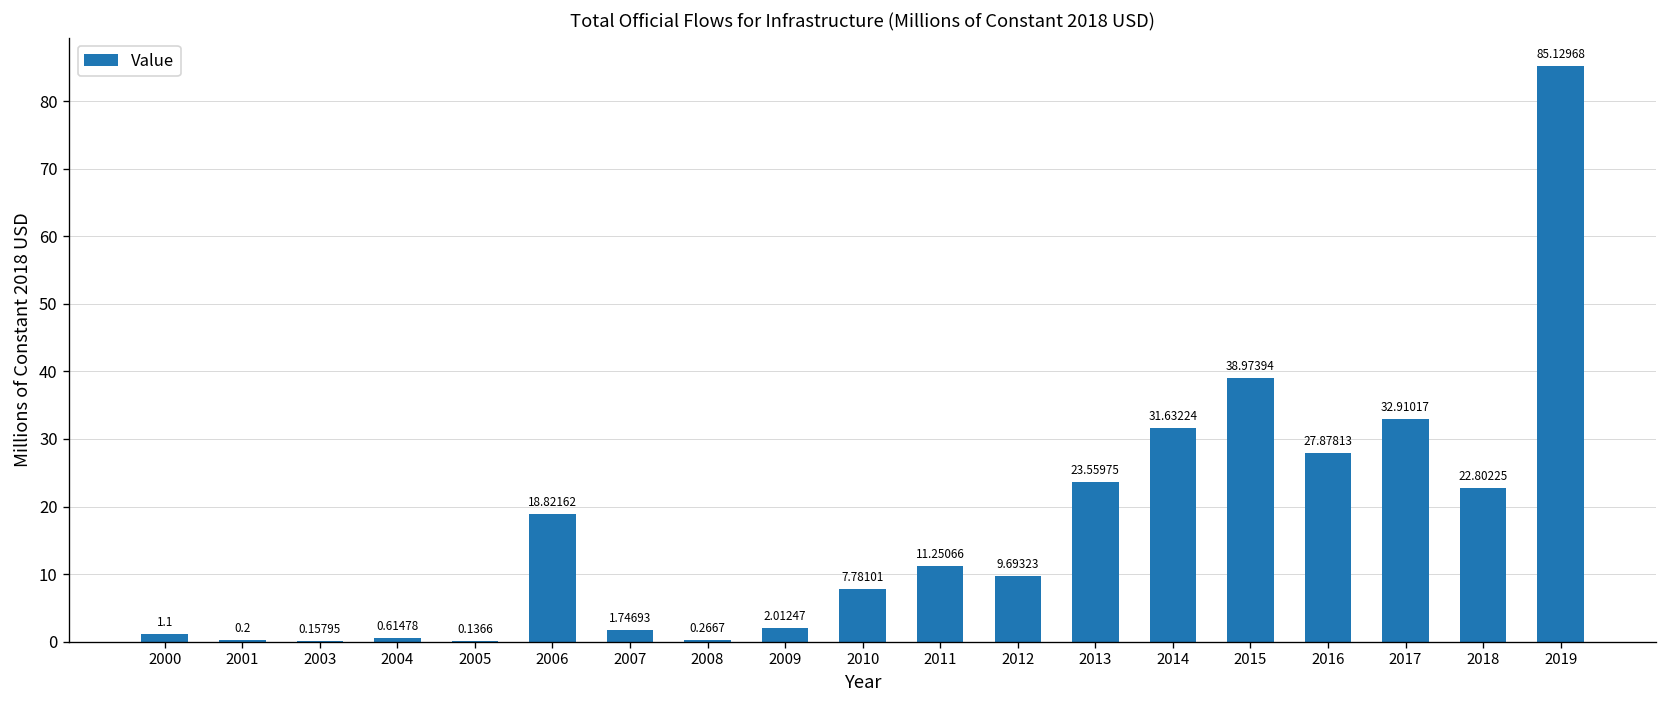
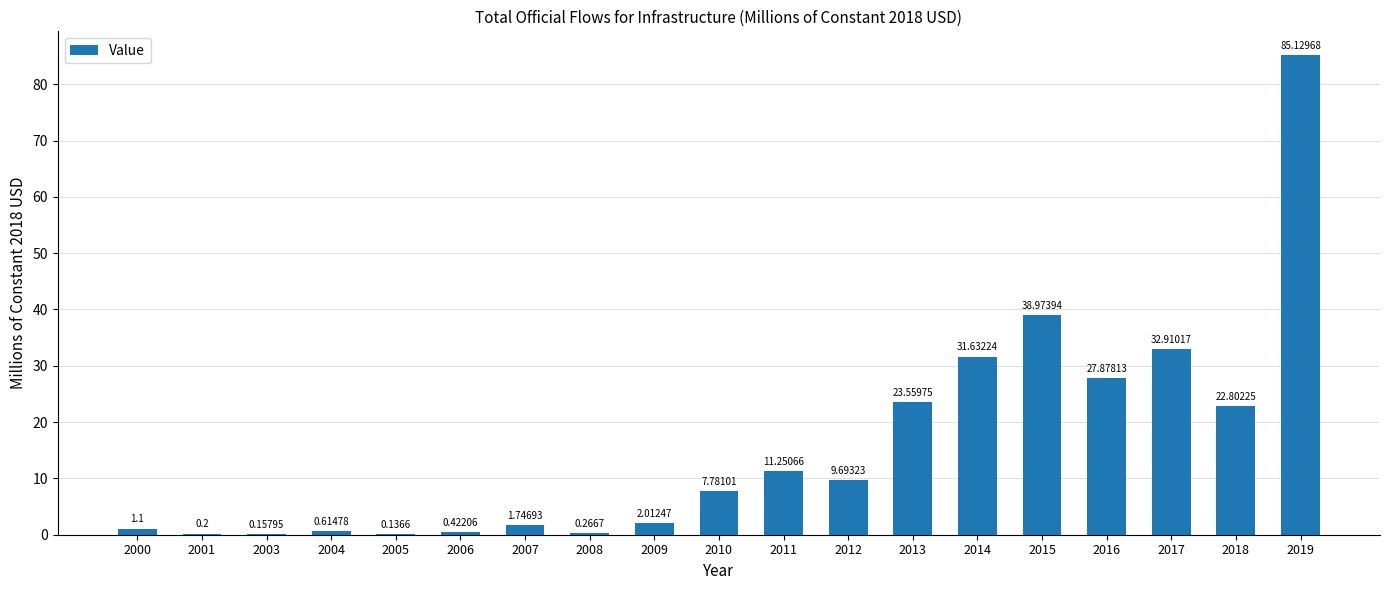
2006: 18.82162 -> 0.42206
